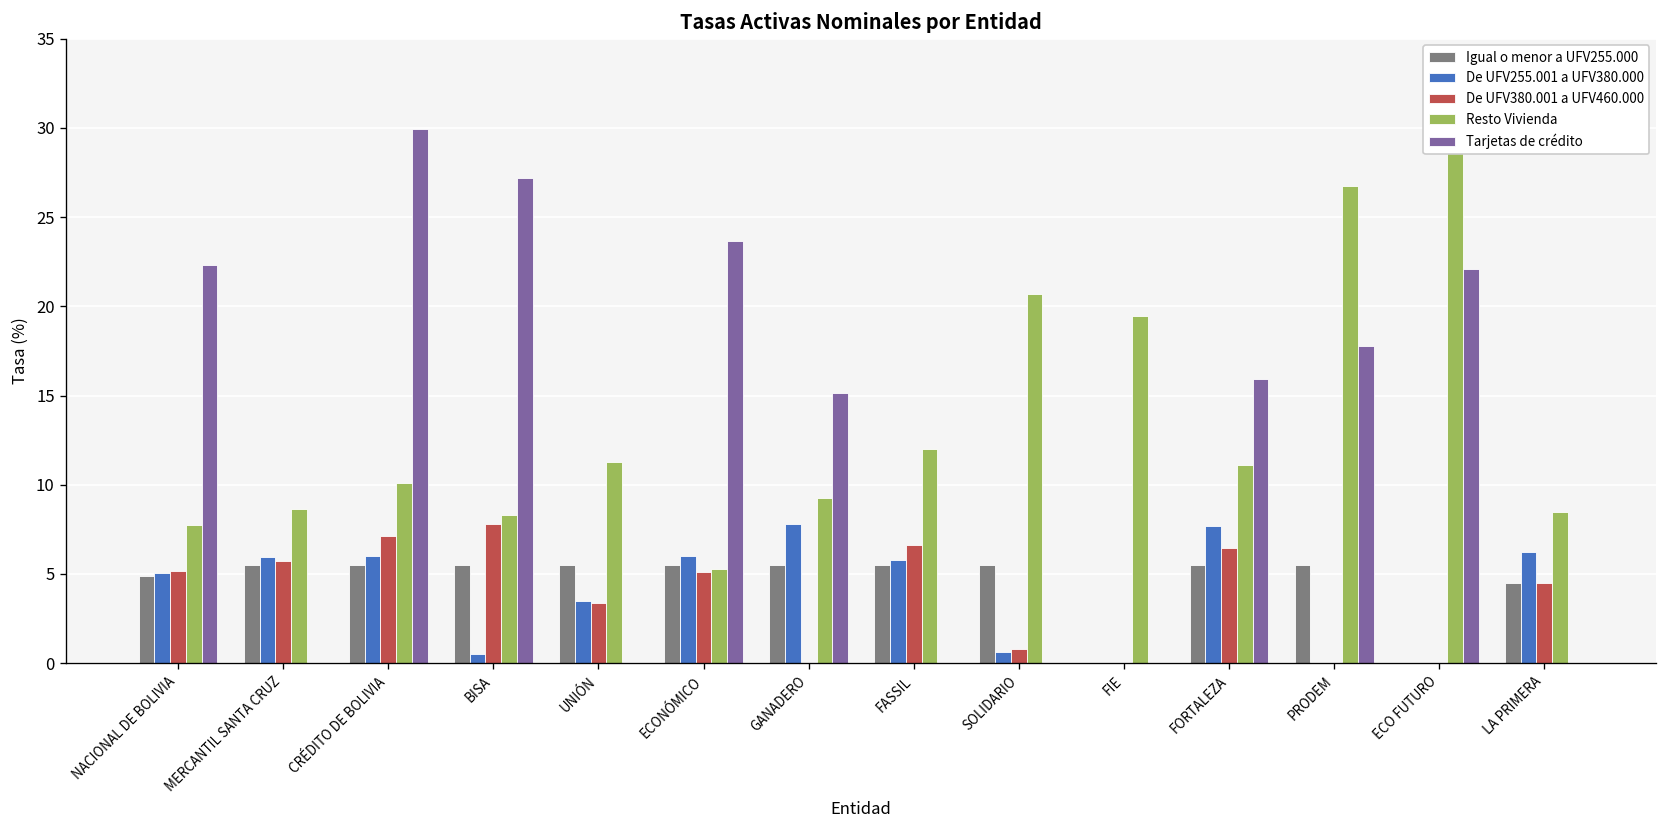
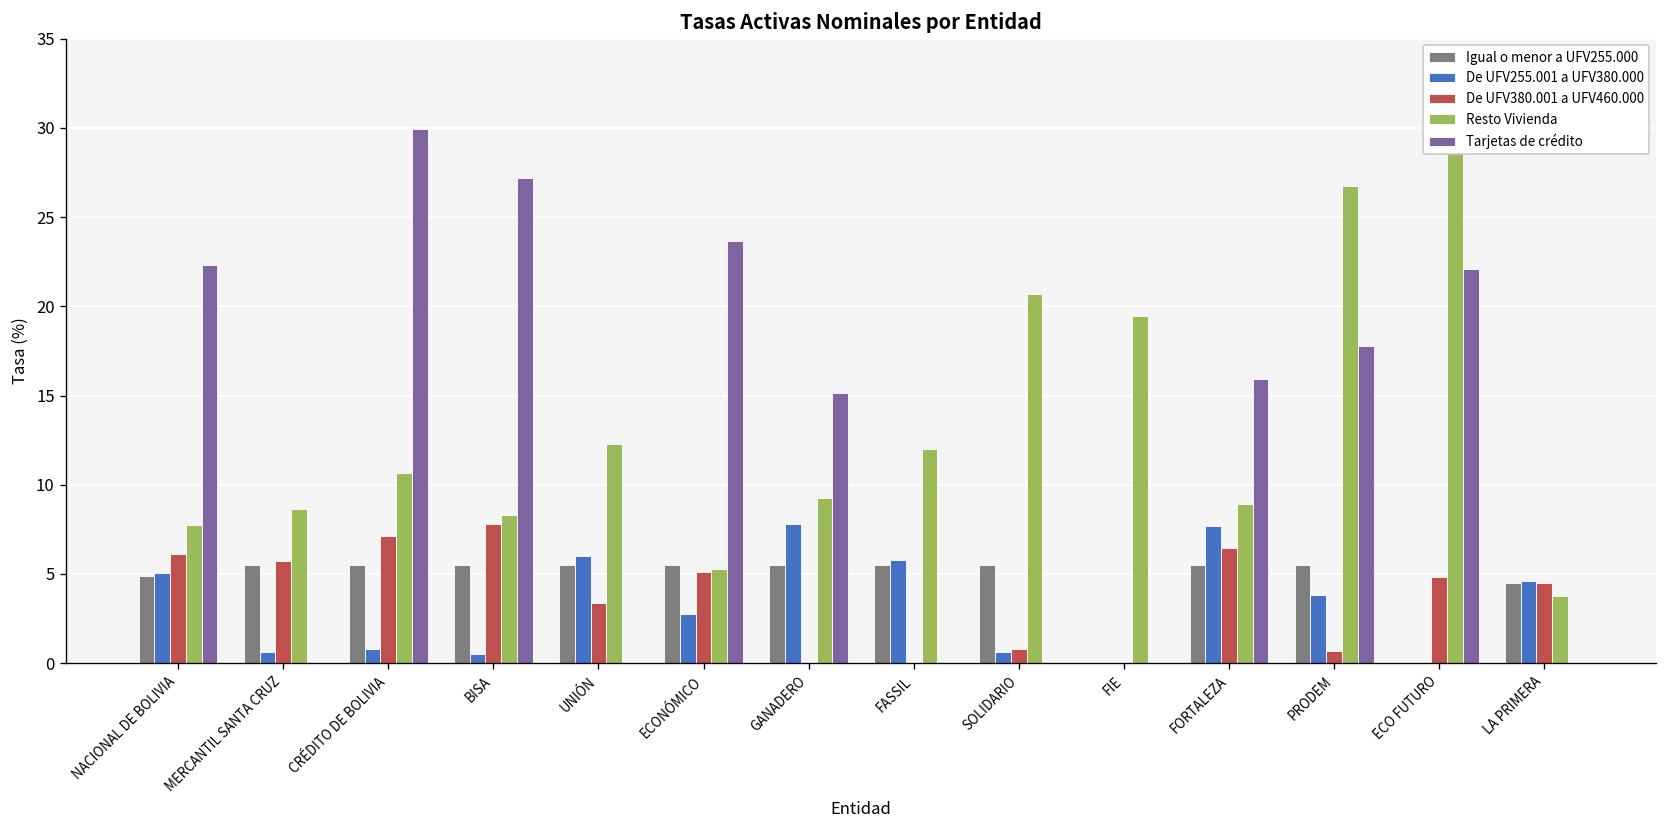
De UFV380.001 a UFV460.000, NACIONAL DE BOLIVIA: 5.2 -> 6.1
De UFV255.001 a UFV380.000, MERCANTIL SANTA CRUZ: 5.9 -> 0.6
De UFV255.001 a UFV380.000, CRÉDITO DE BOLIVIA: 6.0 -> 0.8
Resto Vivienda, CRÉDITO DE BOLIVIA: 10.1 -> 10.7
De UFV255.001 a UFV380.000, UNIÓN: 3.5 -> 6.0
Resto Vivienda, UNIÓN: 11.3 -> 12.3
De UFV255.001 a UFV380.000, ECONÓMICO: 6.0 -> 2.7
De UFV380.001 a UFV460.000, FASSIL: 6.6 -> 0.0
Resto Vivienda, FORTALEZA: 11.1 -> 8.9
De UFV255.001 a UFV380.000, PRODEM: 0.0 -> 3.8
De UFV380.001 a UFV460.000, PRODEM: 0.0 -> 0.7
De UFV380.001 a UFV460.000, ECO FUTURO: 0.0 -> 4.8
De UFV255.001 a UFV380.000, LA PRIMERA: 6.2 -> 4.6
Resto Vivienda, LA PRIMERA: 8.5 -> 3.8
